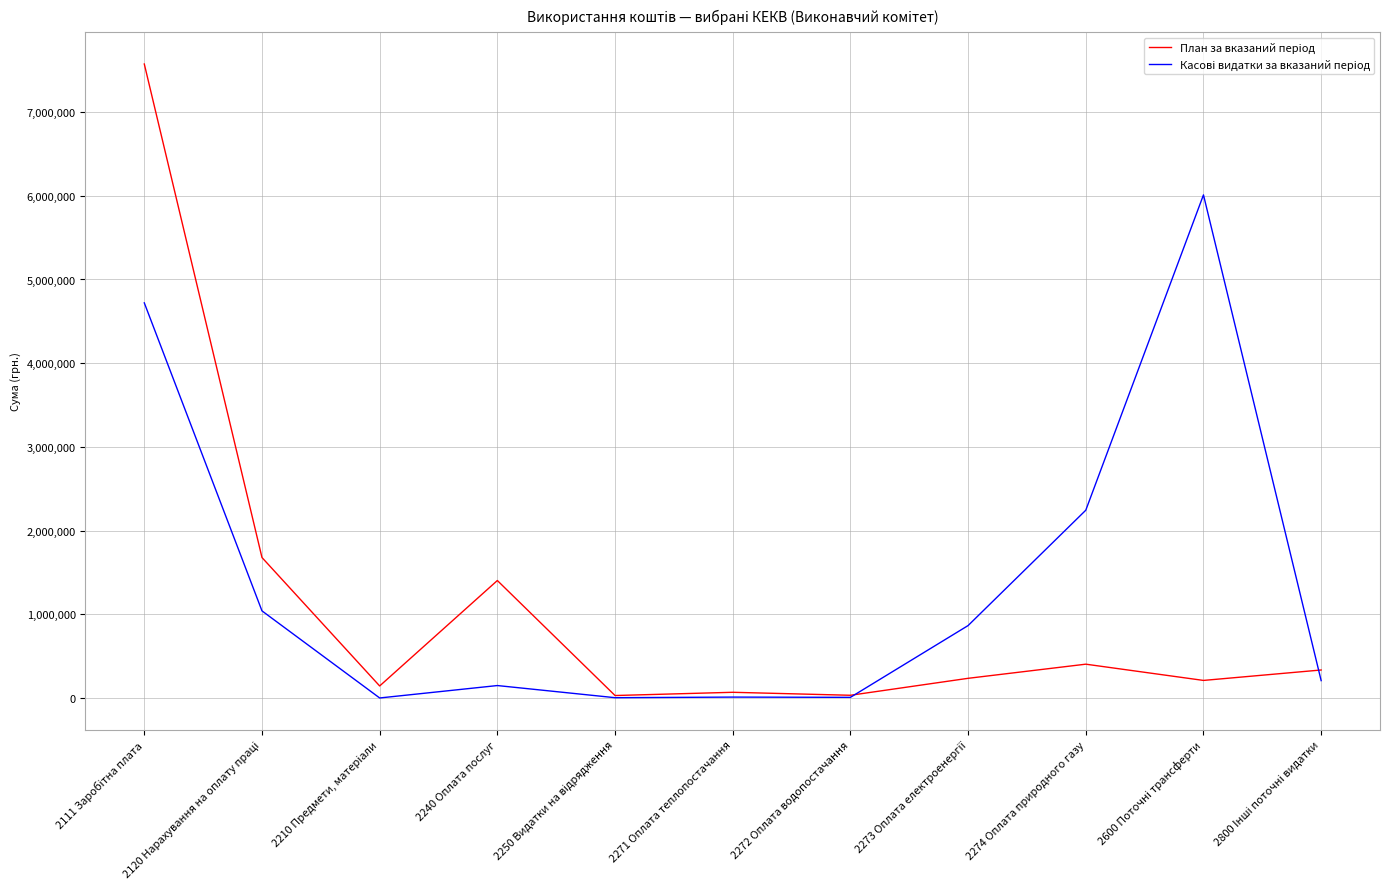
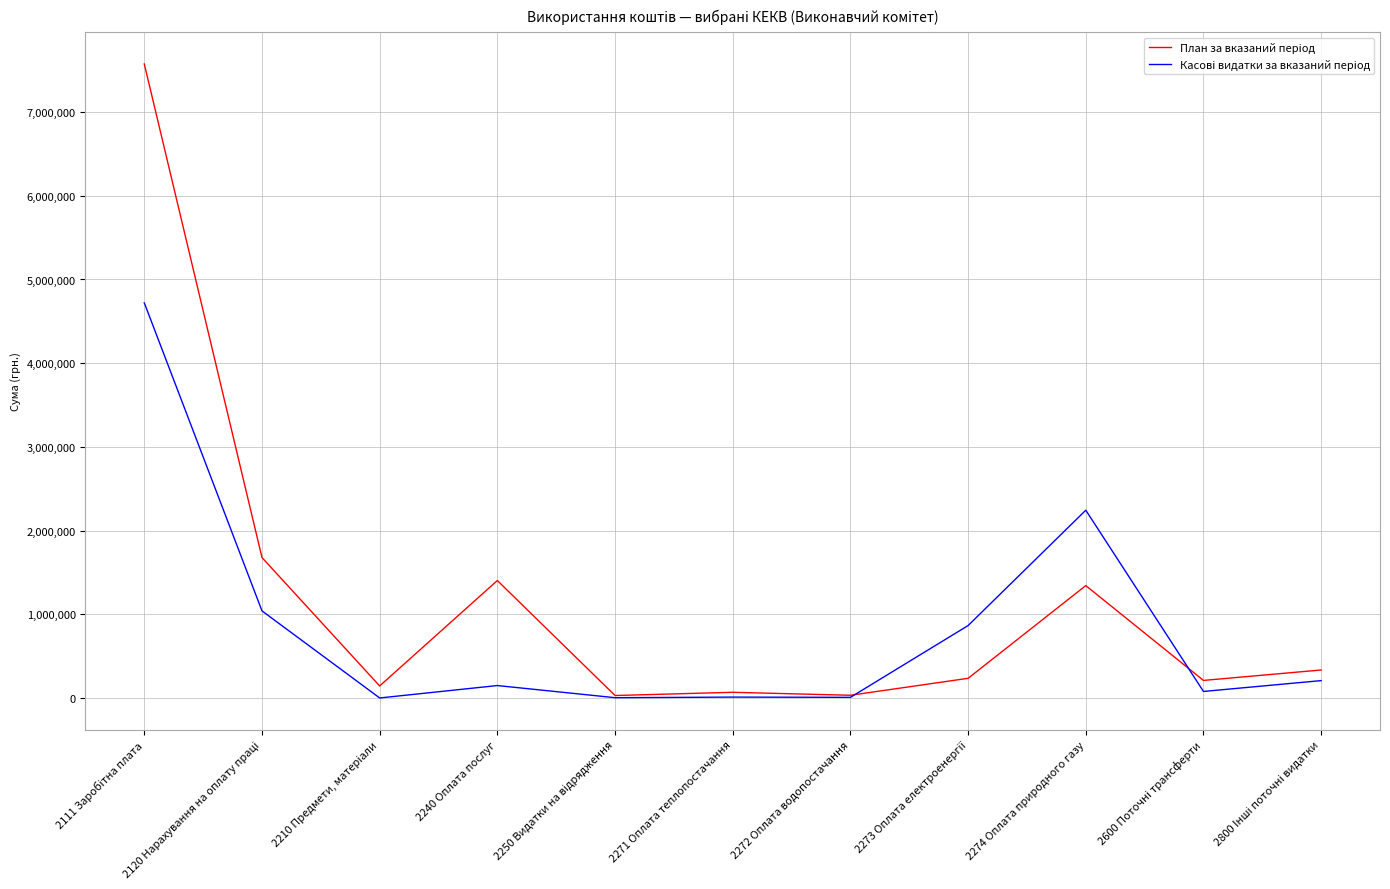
План за вказаний період, 2274 Оплата природного газу: 400,000 -> 1,300,000
Касові видатки за вказаний період, 2600 Поточні трансферти: 6,000,000 -> 100,000
